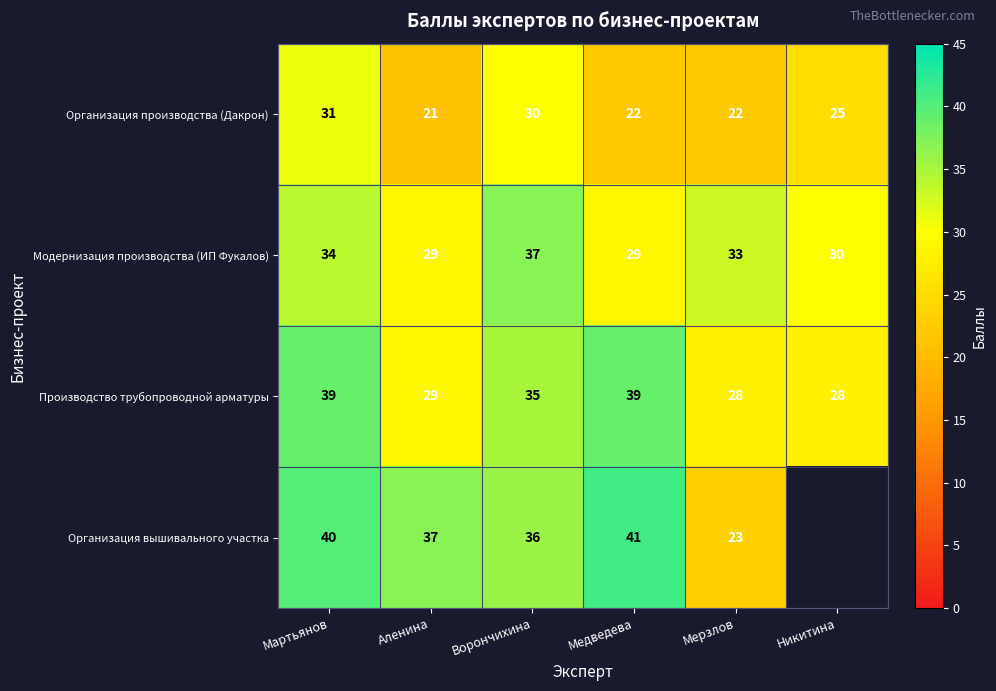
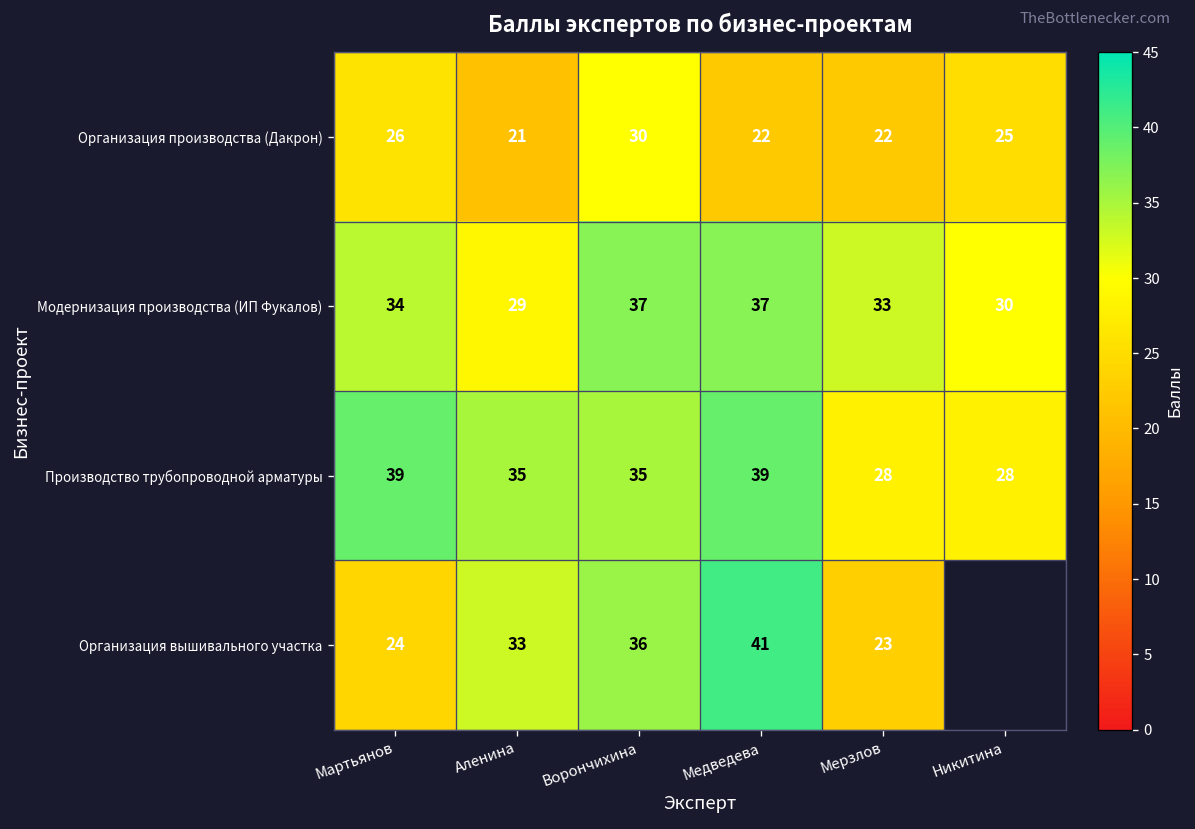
Организация производства (Дакрон), Мартьянов: 31 -> 26
Модернизация производства (ИП Фукалов), Медведева: 29 -> 37
Производство трубопроводной арматуры, Аленина: 29 -> 35
Организация вышивального участка, Мартьянов: 40 -> 24
Организация вышивального участка, Аленина: 37 -> 33
